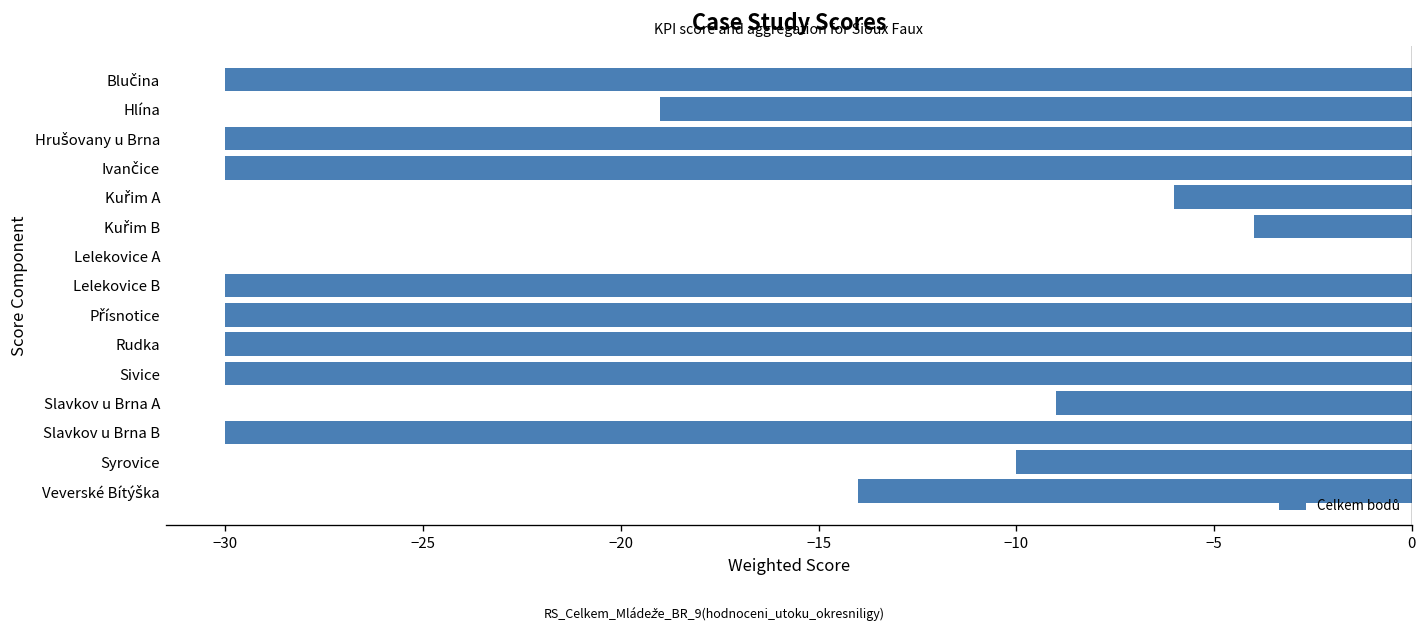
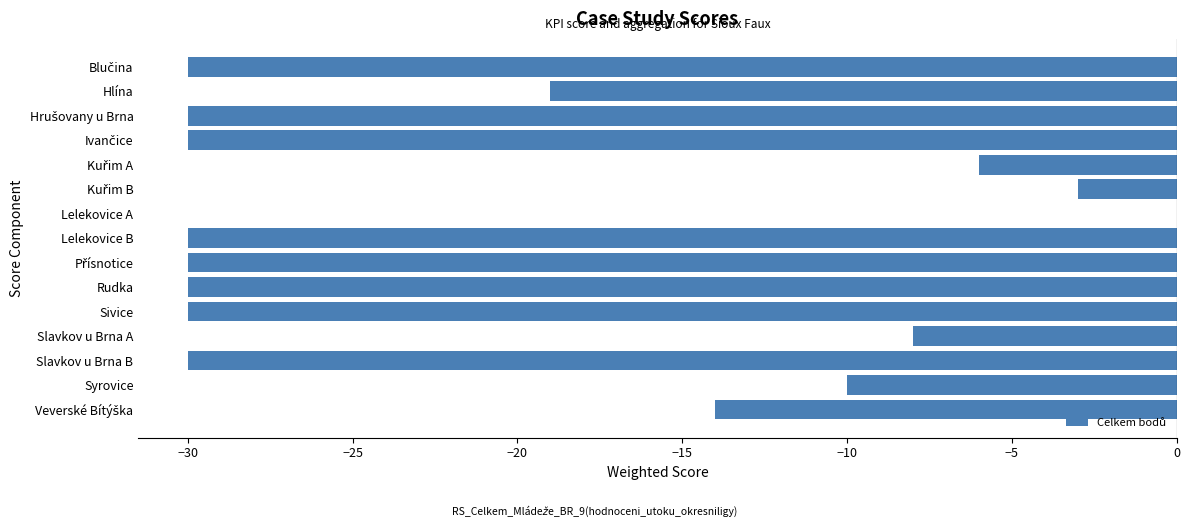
Kuřim B: -4.0 -> -3.0
Slavkov u Brna A: -9.0 -> -8.0
